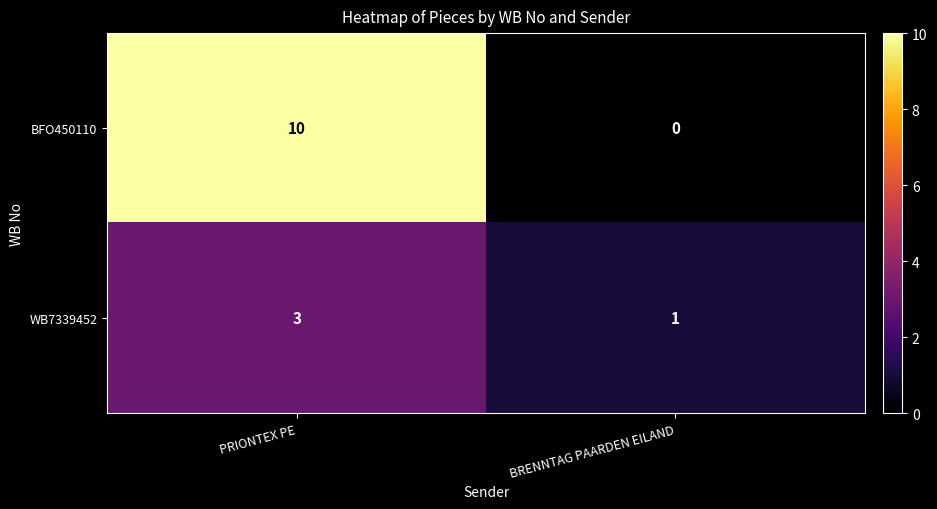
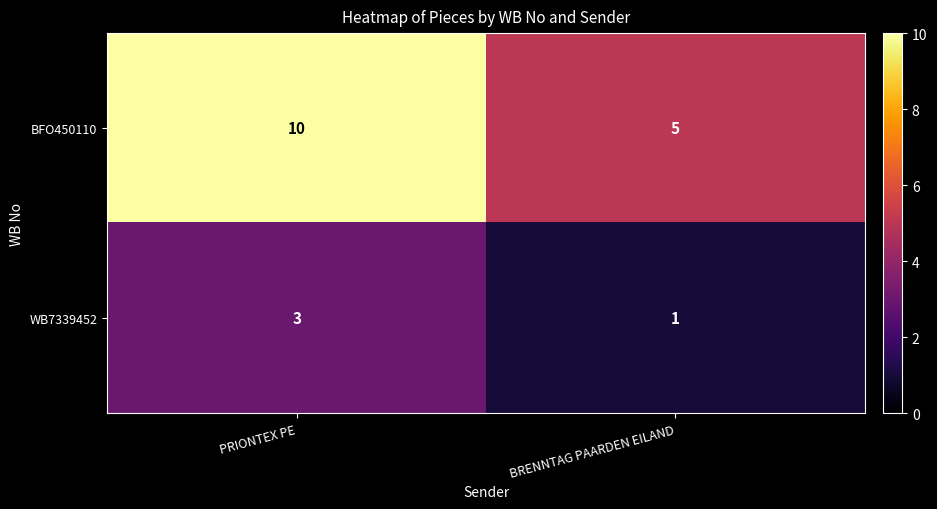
BFO450110, BRENNTAG PAARDEN EILAND: 0 -> 5
